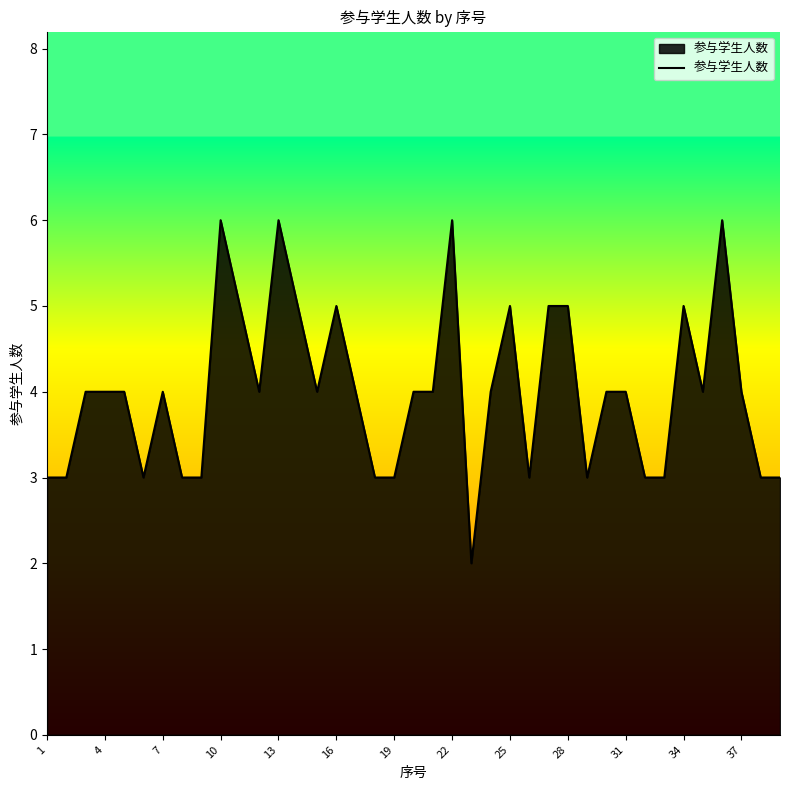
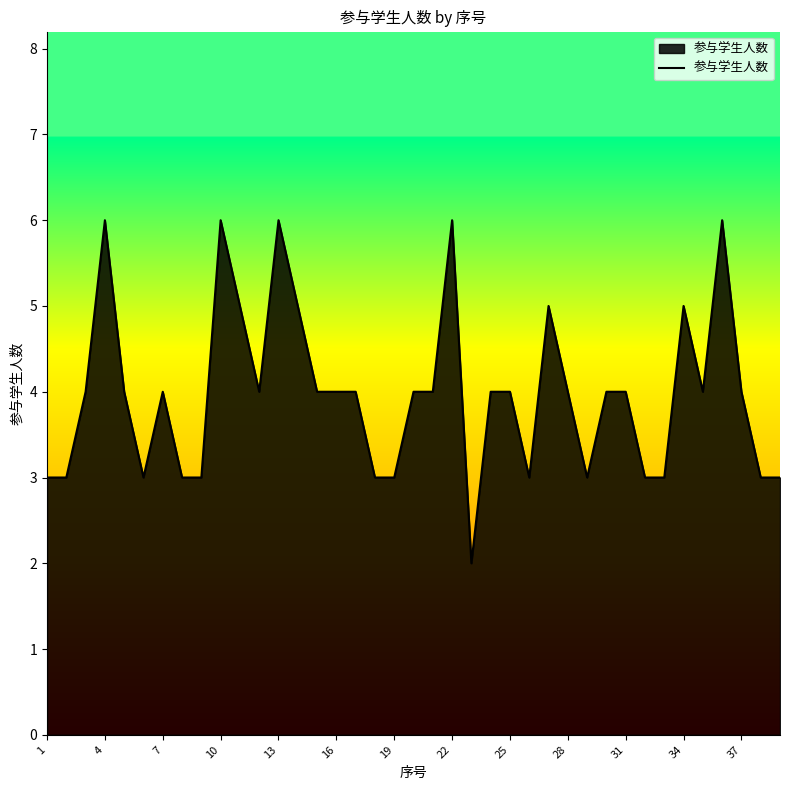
4: 4 -> 6
16: 5 -> 4
25: 5 -> 4
28: 5 -> 4
